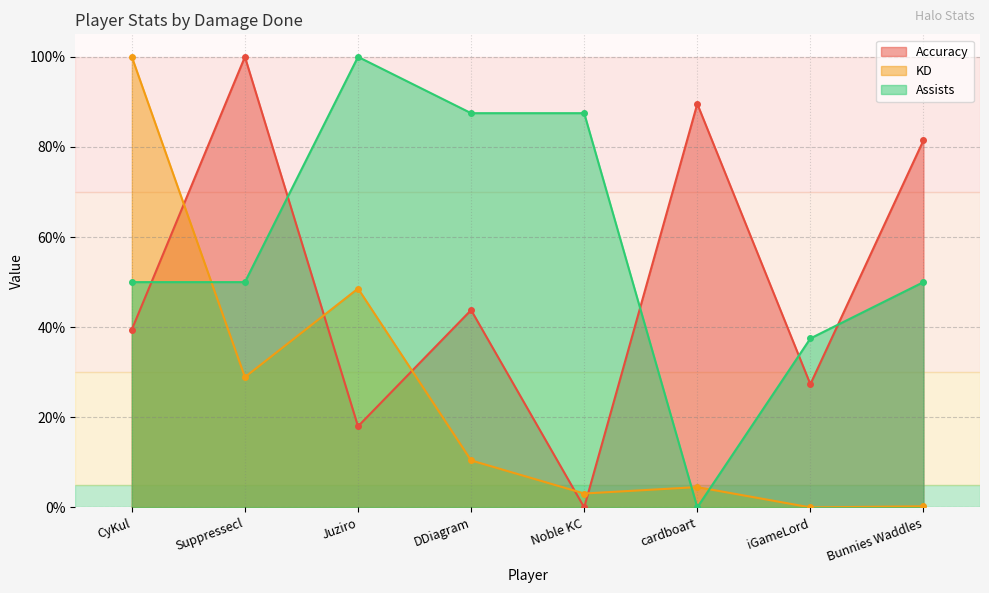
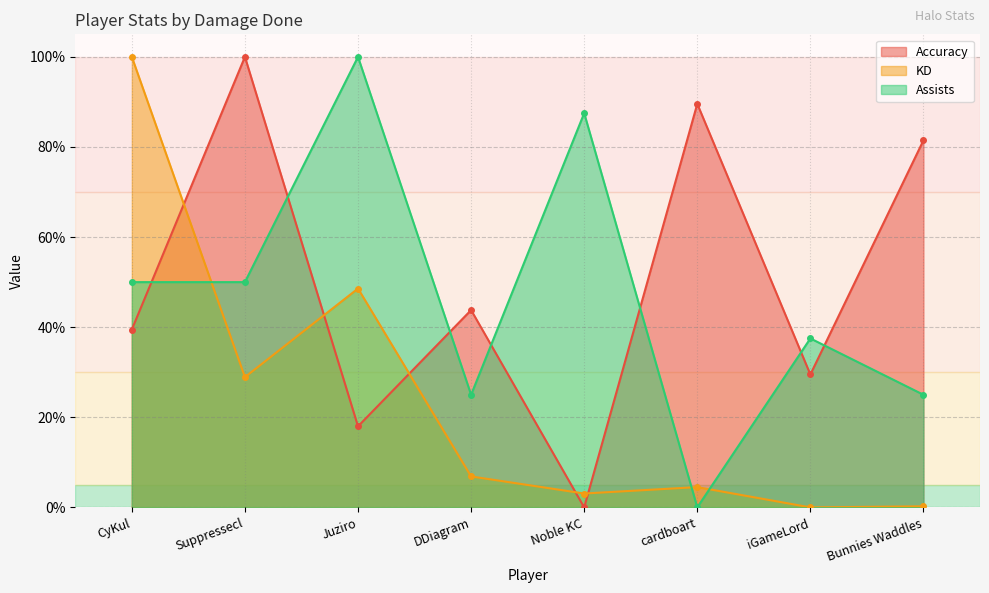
KD, DDiagram: 10% -> 7%
Assists, DDiagram: 87% -> 25%
Accuracy, iGameLord: 27% -> 29%
Assists, Bunnies Waddles: 50% -> 25%
